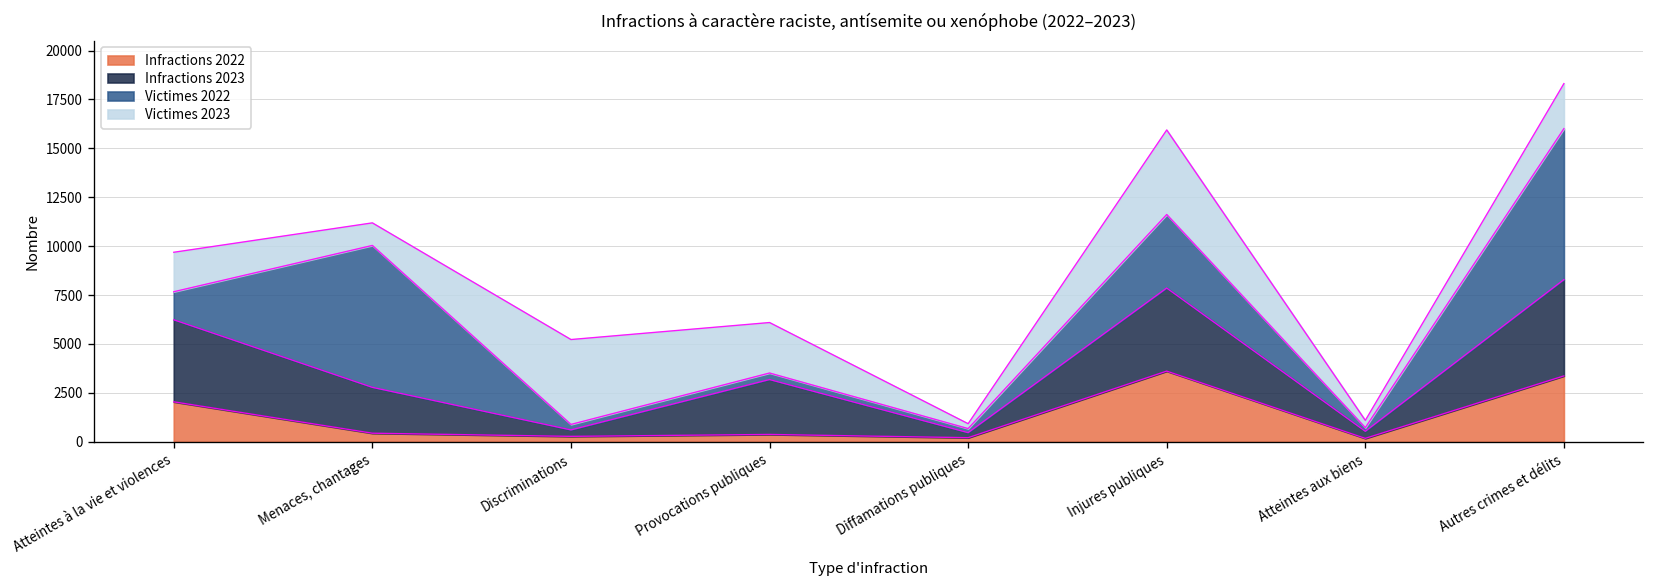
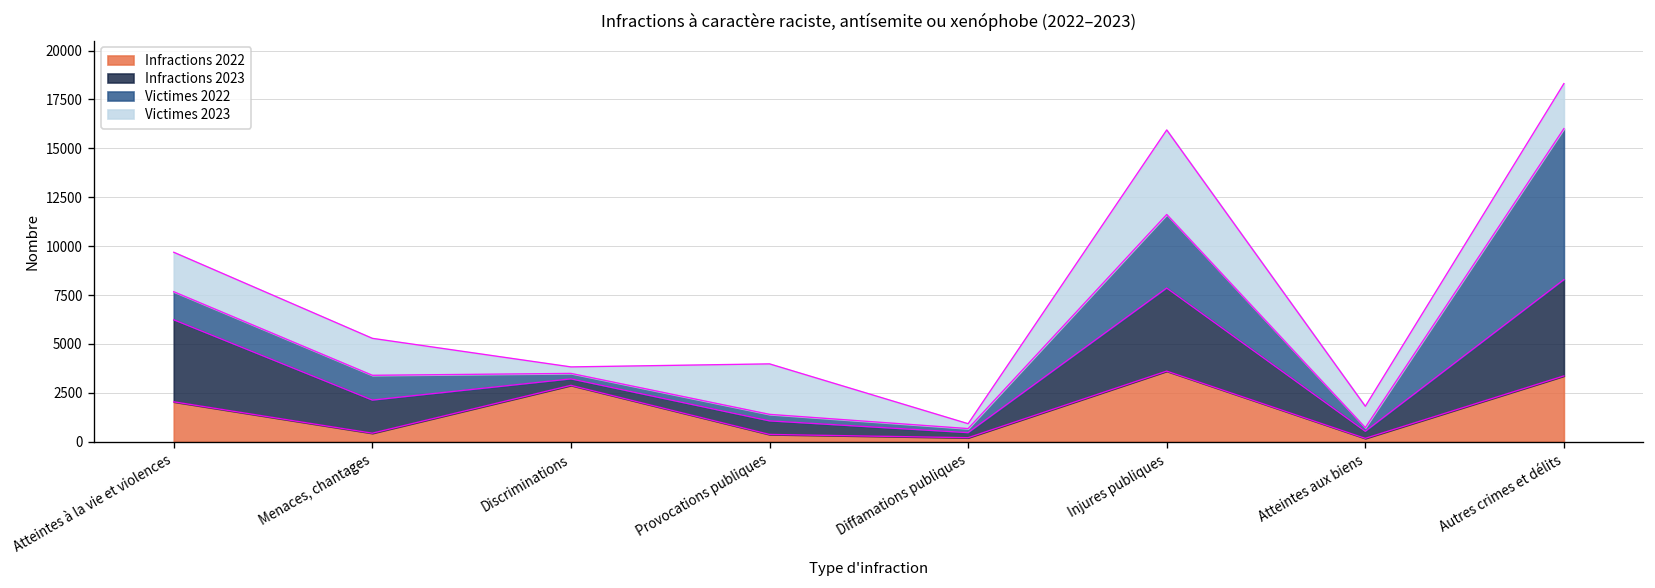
Infractions 2023, Menaces, chantages: 2300 -> 1700
Victimes 2022, Menaces, chantages: 7300 -> 1300
Victimes 2023, Menaces, chantages: 1200 -> 1900
Infractions 2022, Discriminations: 300 -> 2900
Victimes 2023, Discriminations: 4300 -> 300
Infractions 2023, Provocations publiques: 2800 -> 700
Victimes 2023, Atteintes aux biens: 400 -> 1100
